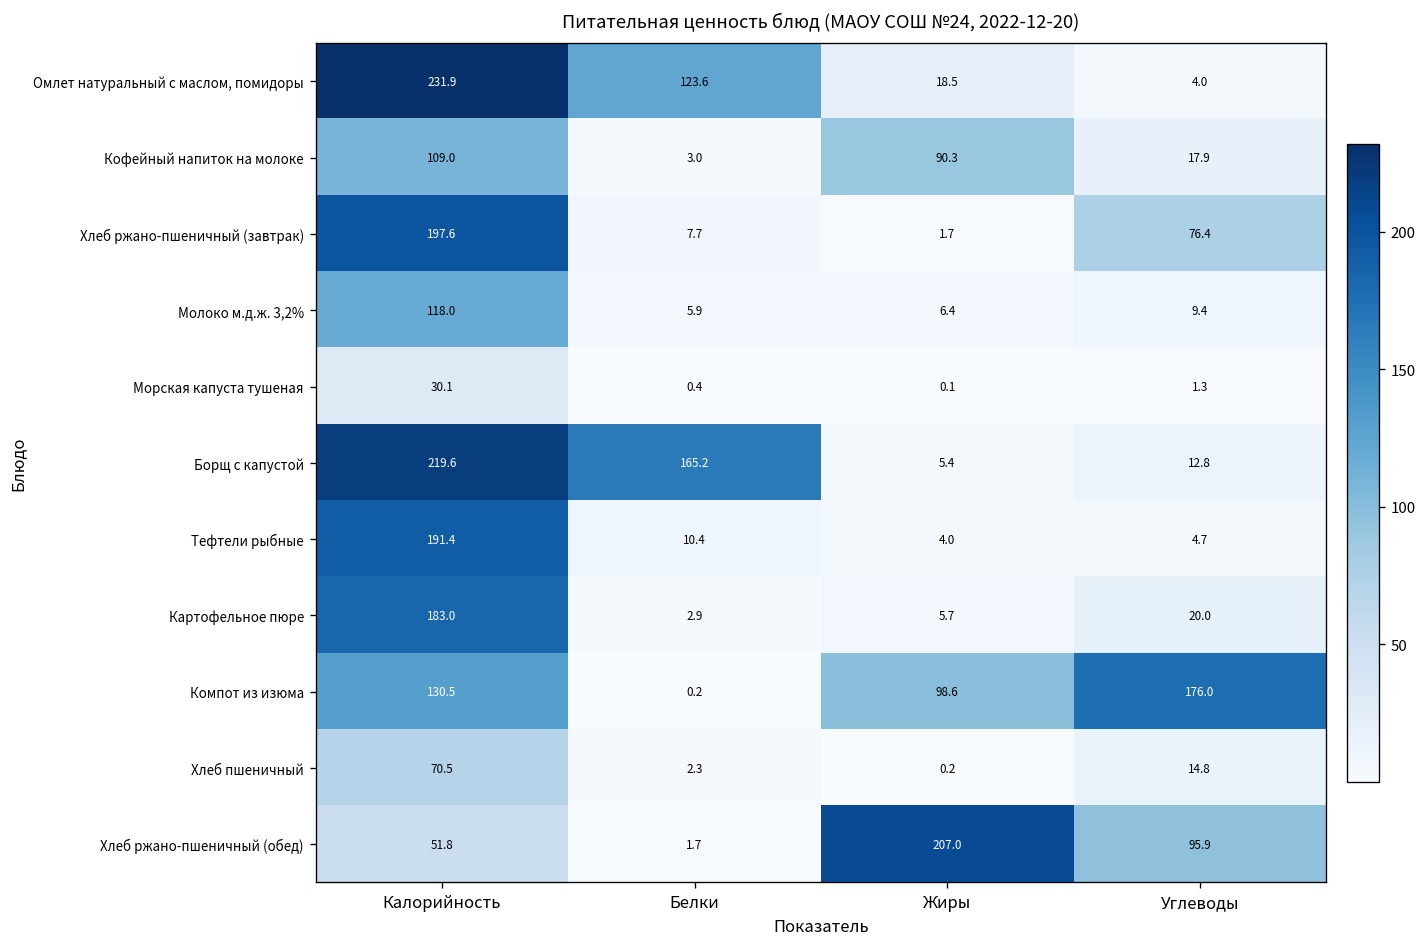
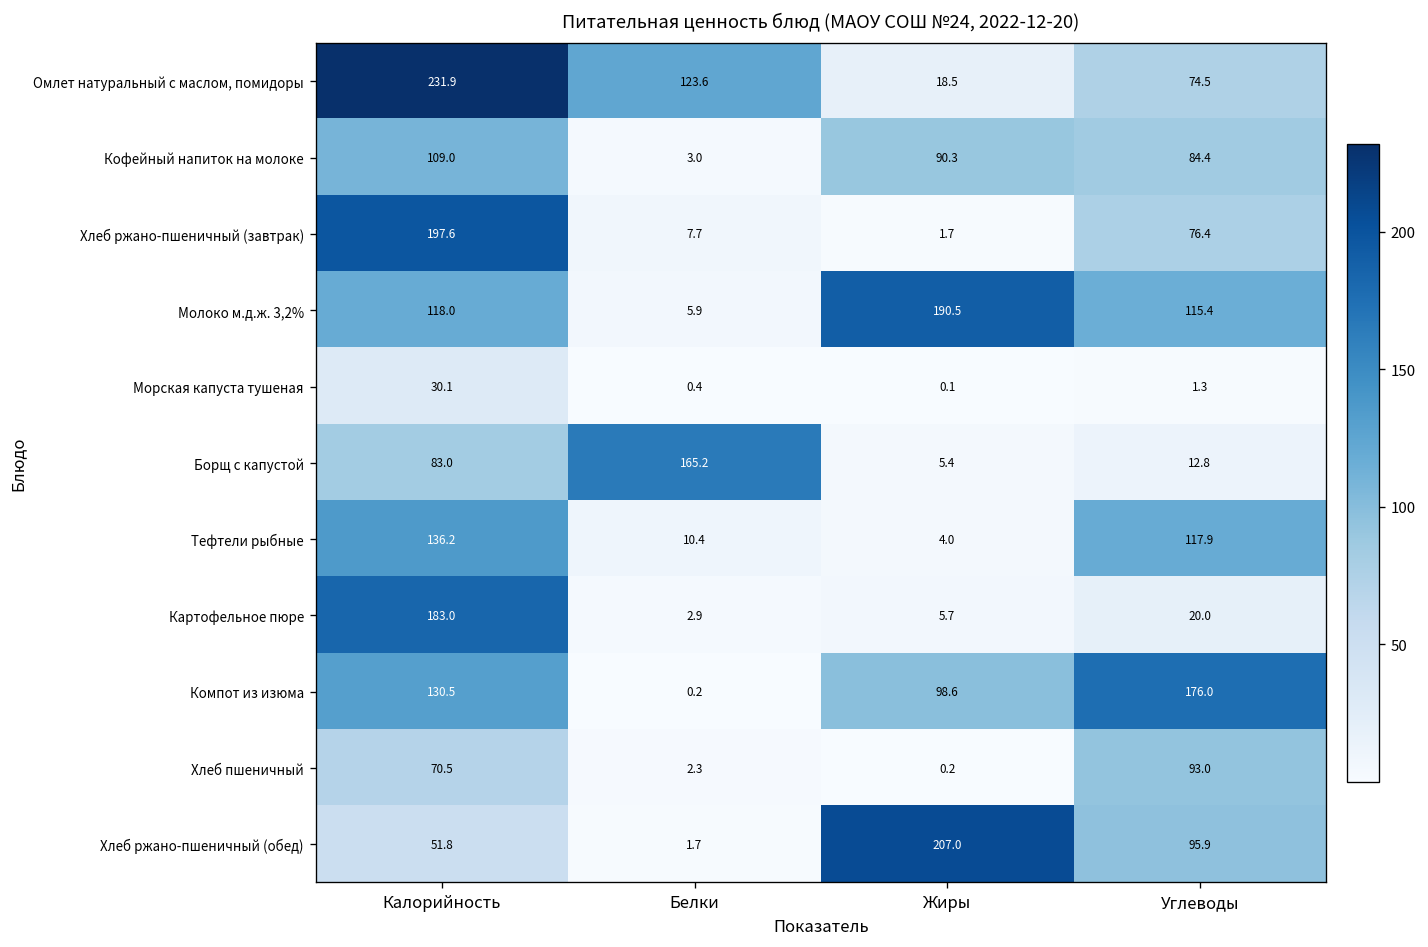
Омлет натуральный с маслом, помидоры, Углеводы: 4.0 -> 74.5
Кофейный напиток на молоке, Углеводы: 17.9 -> 84.4
Молоко м.д.ж. 3,2%, Жиры: 6.4 -> 190.5
Молоко м.д.ж. 3,2%, Углеводы: 9.4 -> 115.4
Борщ с капустой, Калорийность: 219.6 -> 83.0
Тефтели рыбные, Калорийность: 191.4 -> 136.2
Тефтели рыбные, Углеводы: 4.7 -> 117.9
Хлеб пшеничный, Углеводы: 14.8 -> 93.0
